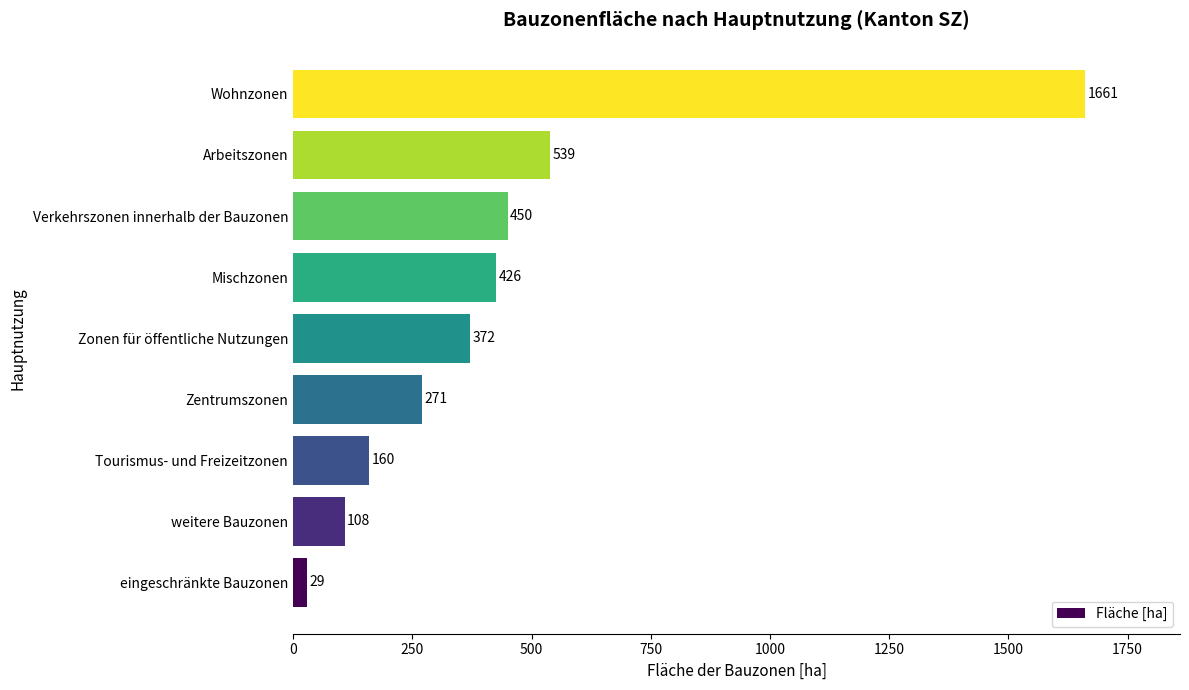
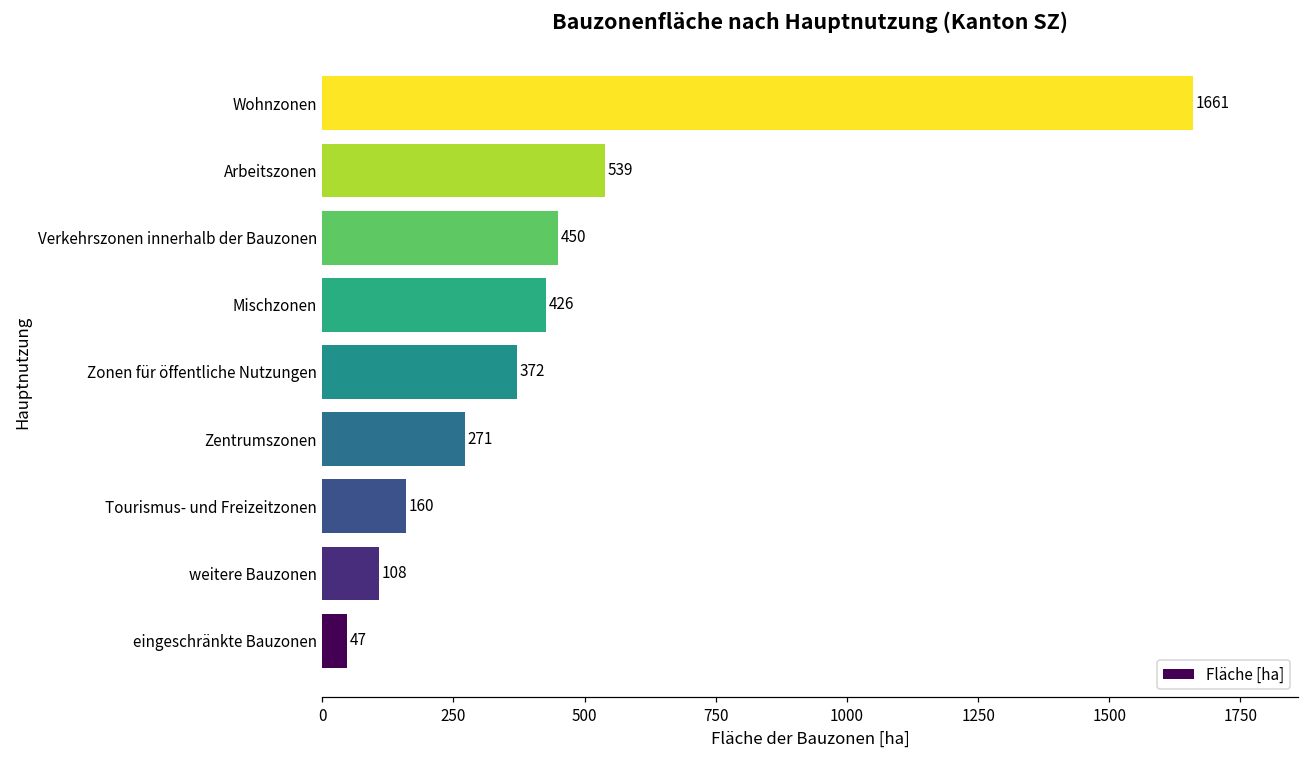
eingeschränkte Bauzonen: 29 -> 47
